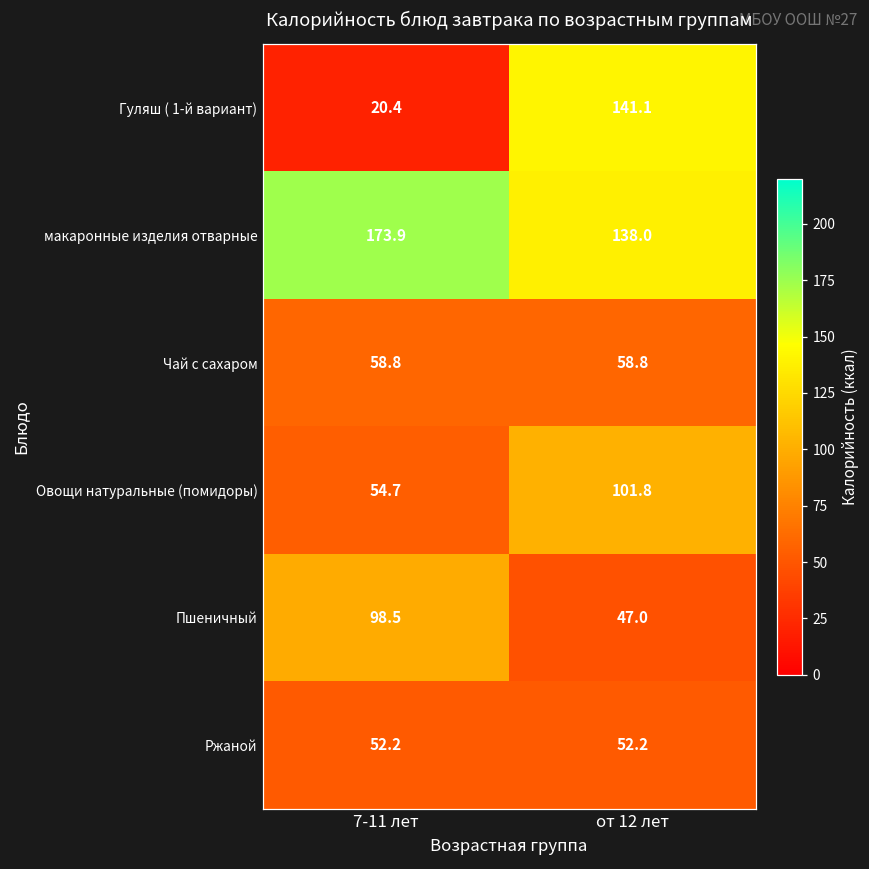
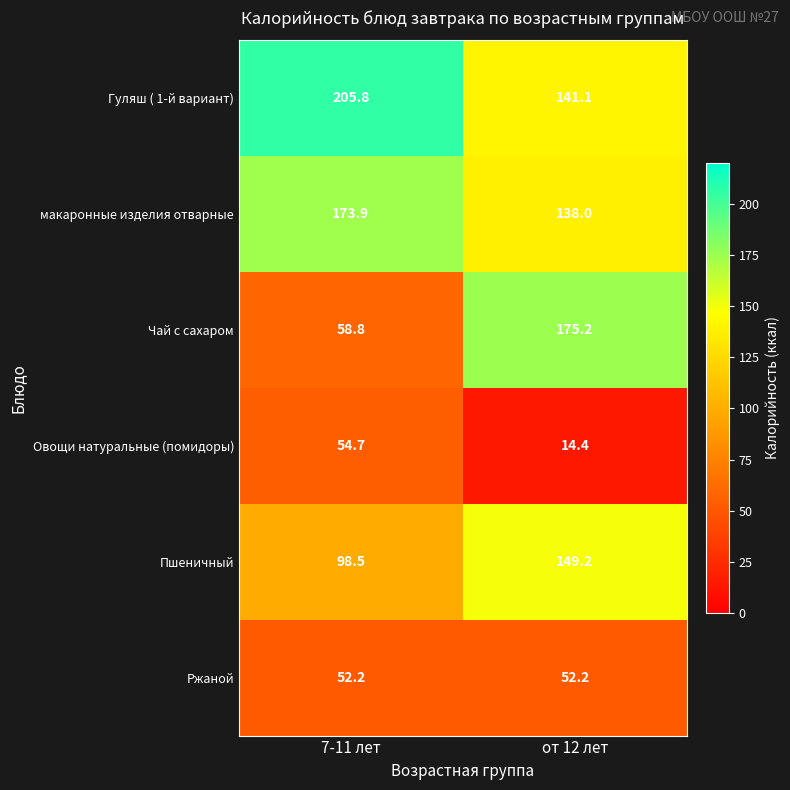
Гуляш ( 1-й вариант), 7-11 лет: 20.4 -> 205.8
Чай с сахаром, от 12 лет: 58.8 -> 175.2
Овощи натуральные (помидоры), от 12 лет: 101.8 -> 14.4
Пшеничный, от 12 лет: 47.0 -> 149.2
